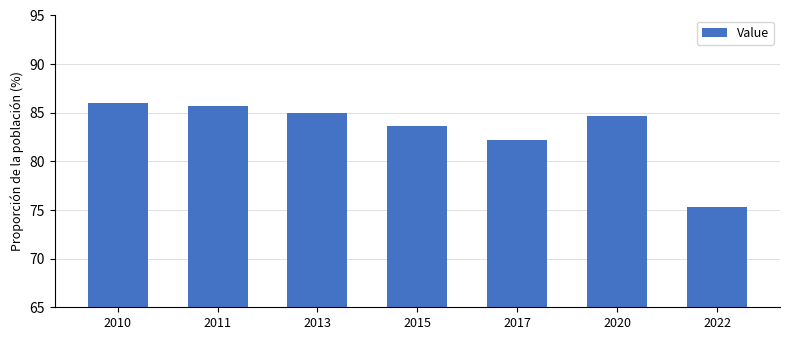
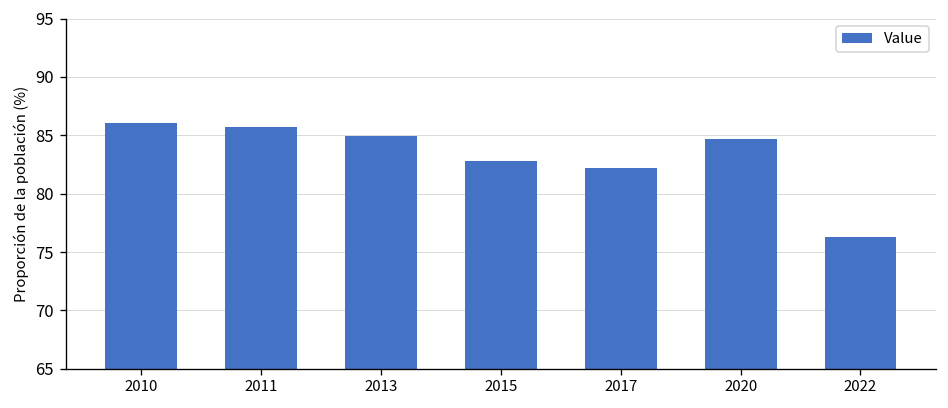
2015: 84 -> 83
2022: 75 -> 76
